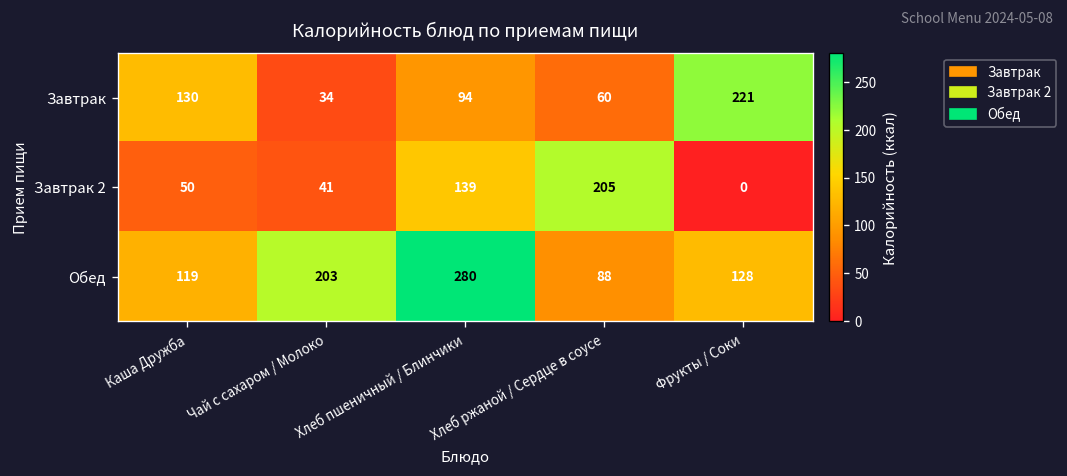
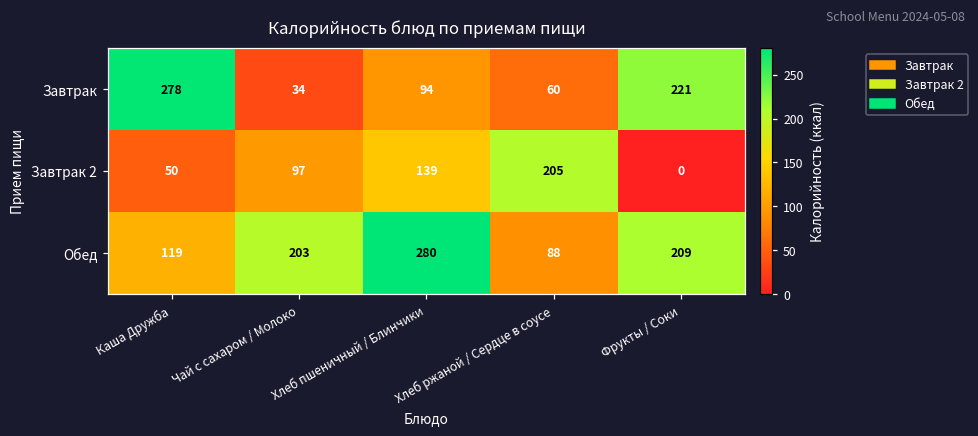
Завтрак, Каша Дружба: 130 -> 278
Завтрак 2, Чай с сахаром / Молоко: 41 -> 97
Обед, Фрукты / Соки: 128 -> 209
